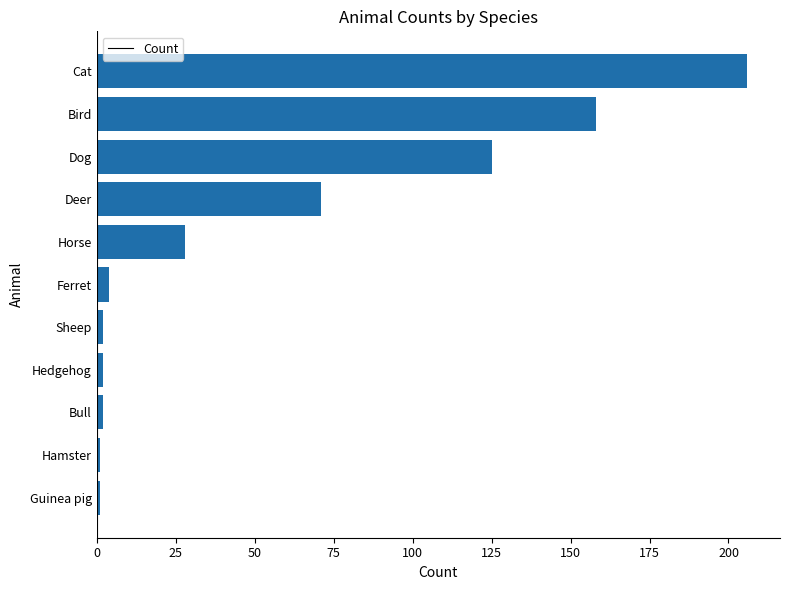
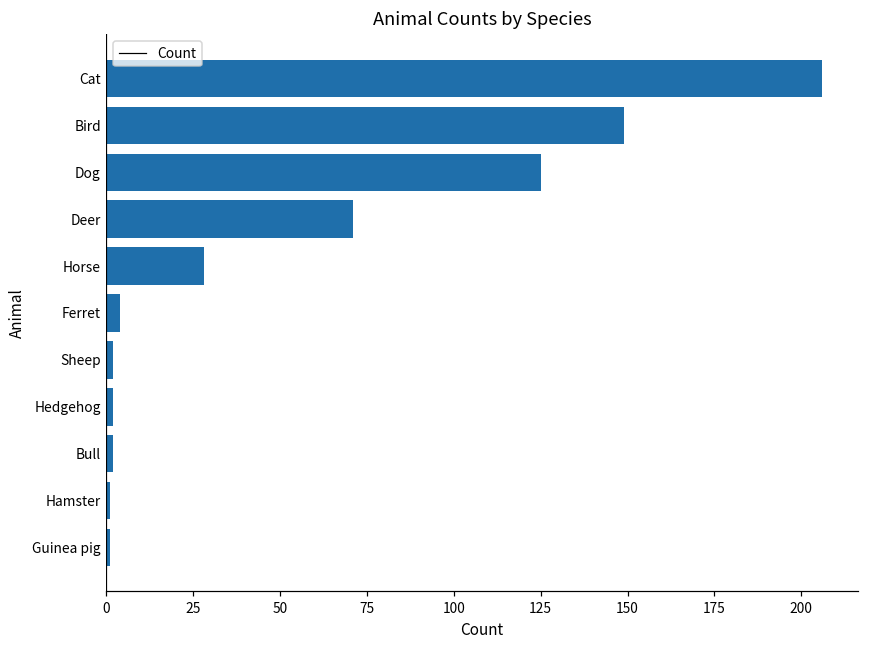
Bird: 158 -> 149
